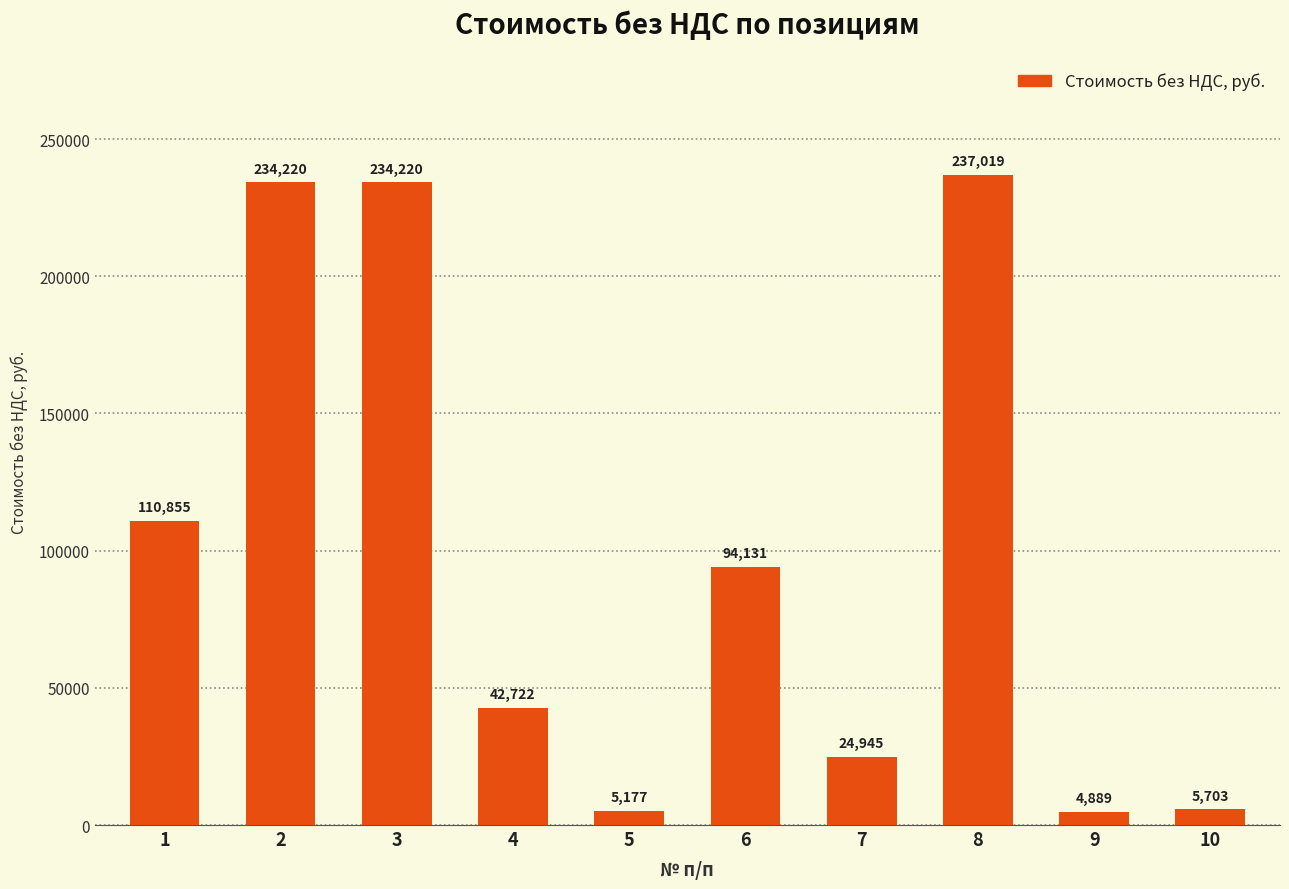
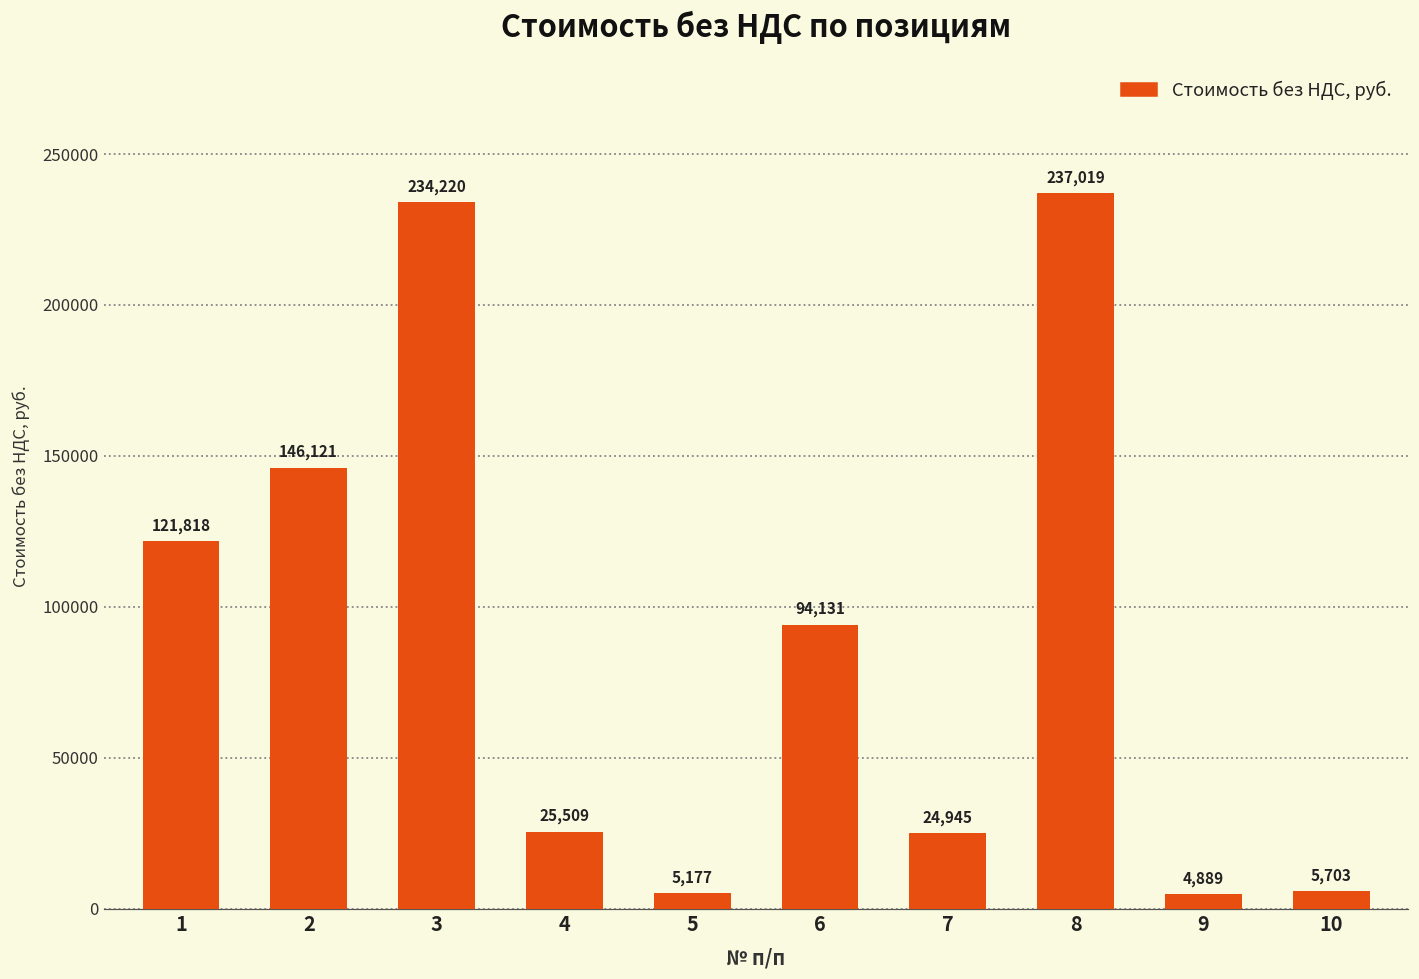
1: 110,855 -> 121,818
2: 234,220 -> 146,121
4: 42,722 -> 25,509
